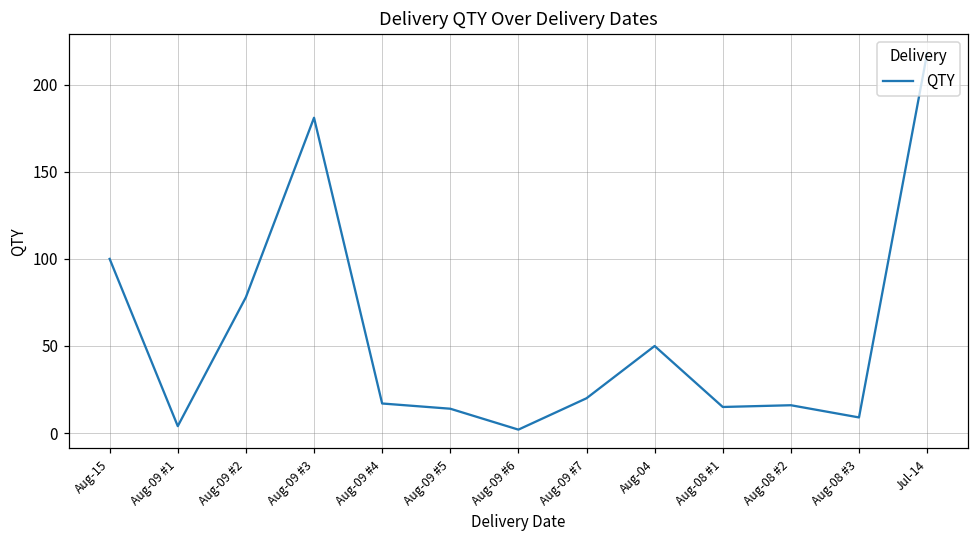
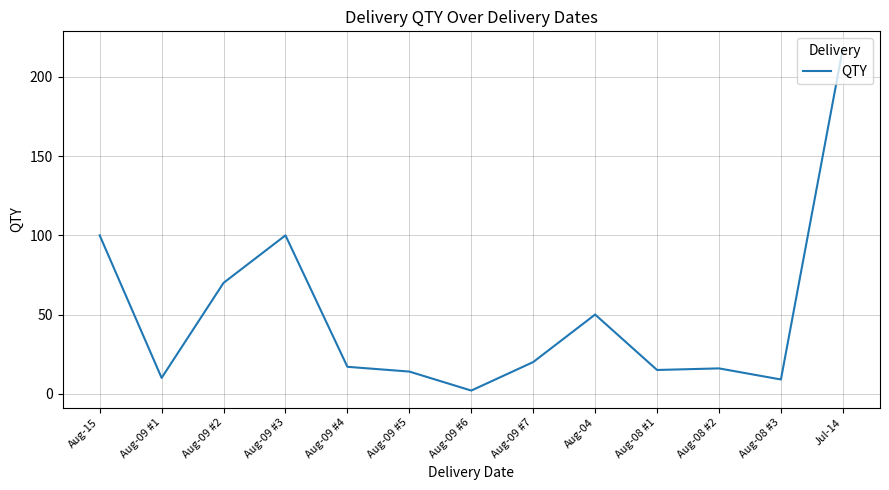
Aug-09 #1: 4 -> 10
Aug-09 #2: 78 -> 70
Aug-09 #3: 181 -> 100
